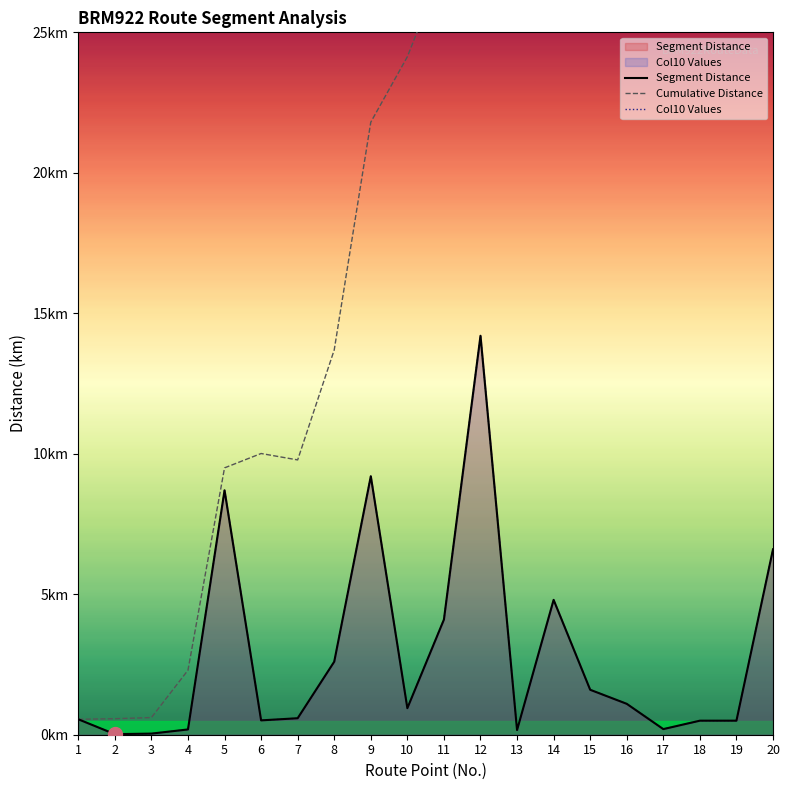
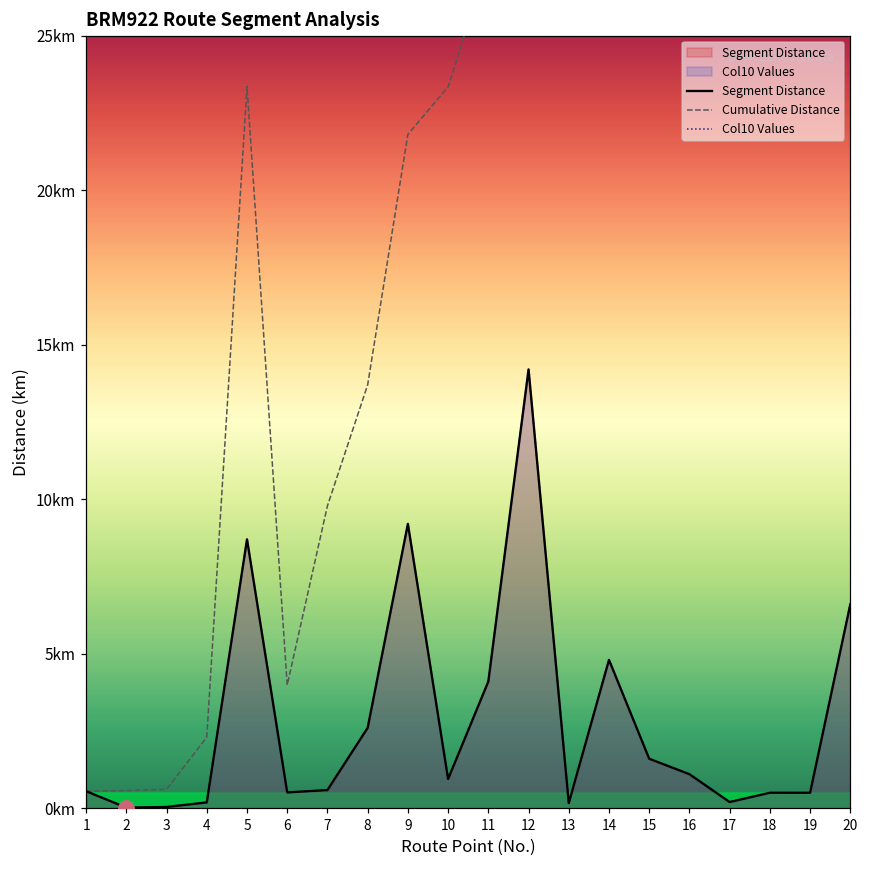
Cumulative Distance, 5: 9.5km -> 23.4km
Cumulative Distance, 6: 10.0km -> 4.0km
Cumulative Distance, 10: 24.1km -> 23.3km
